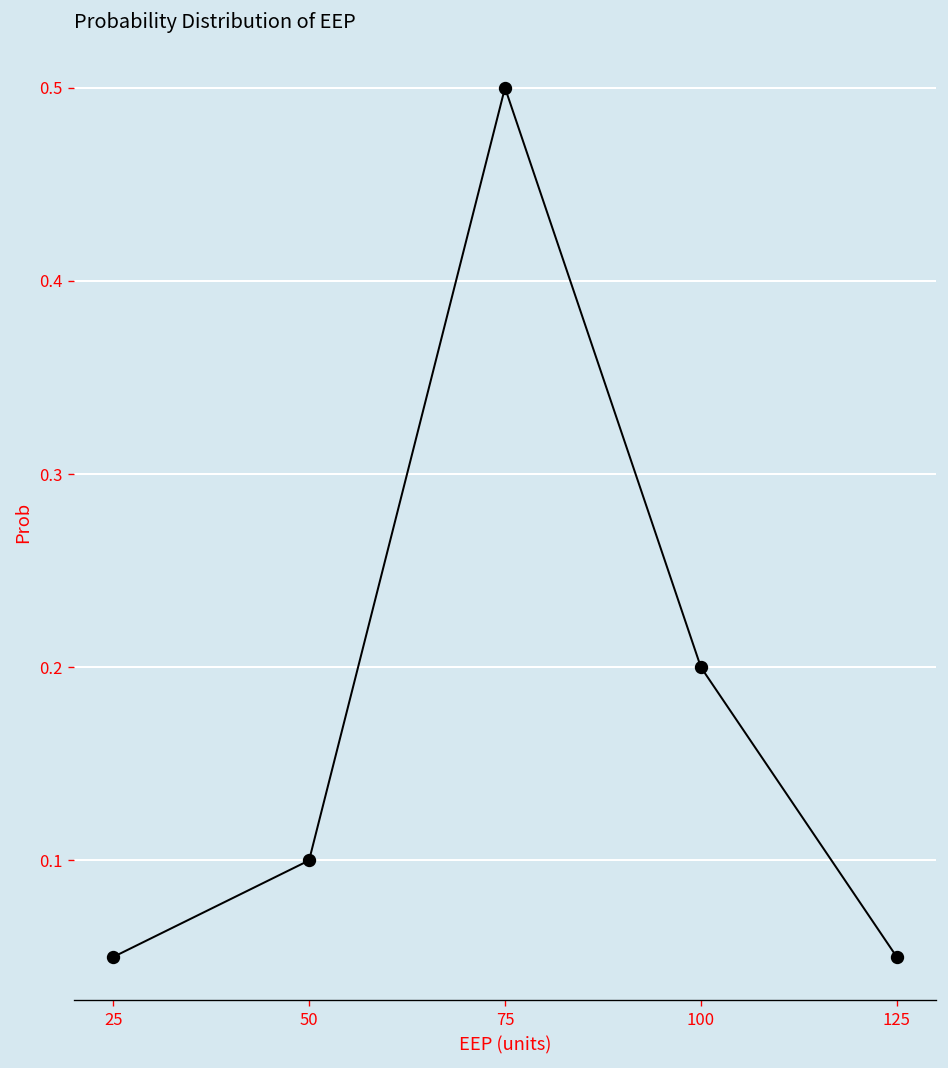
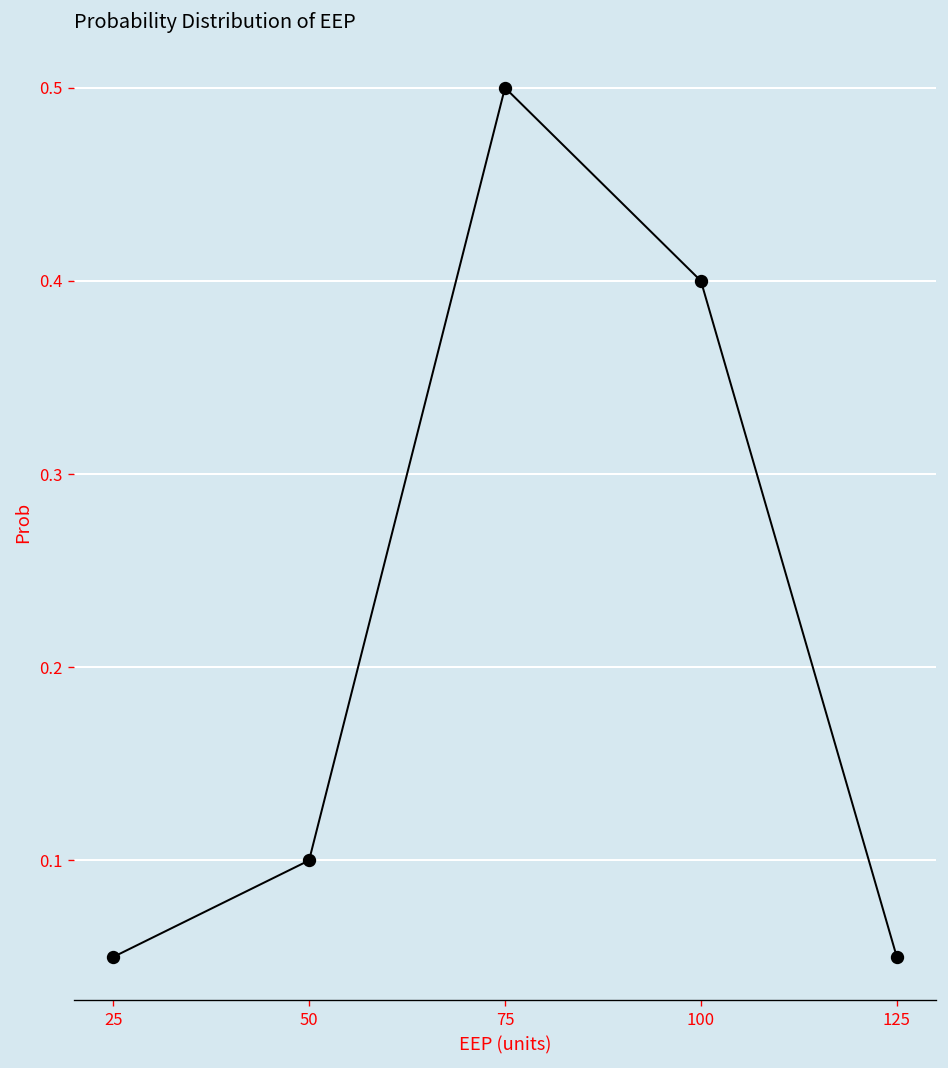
100: 0.2 -> 0.4
